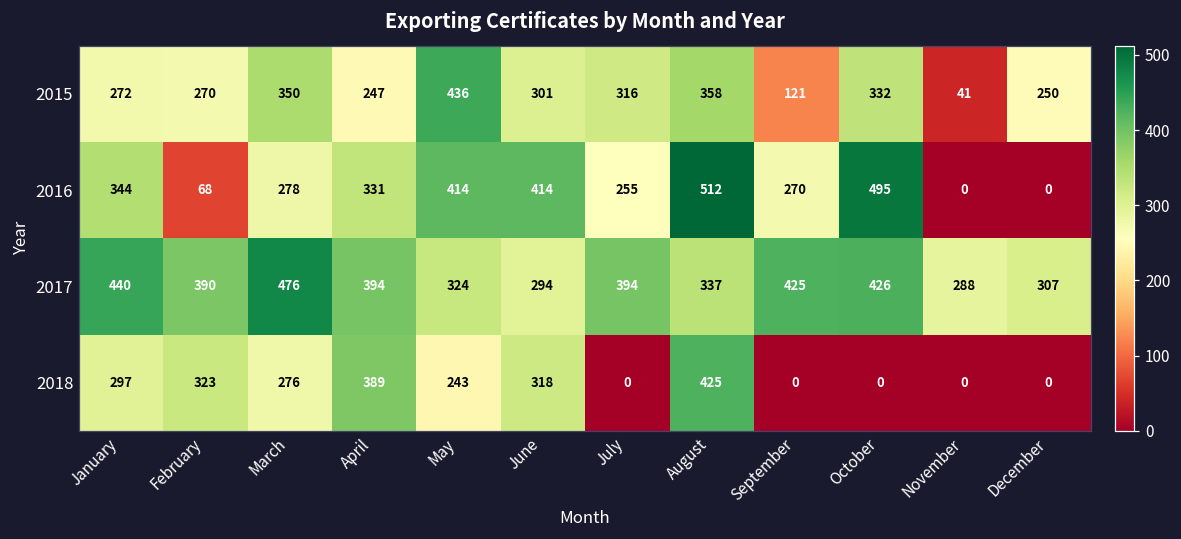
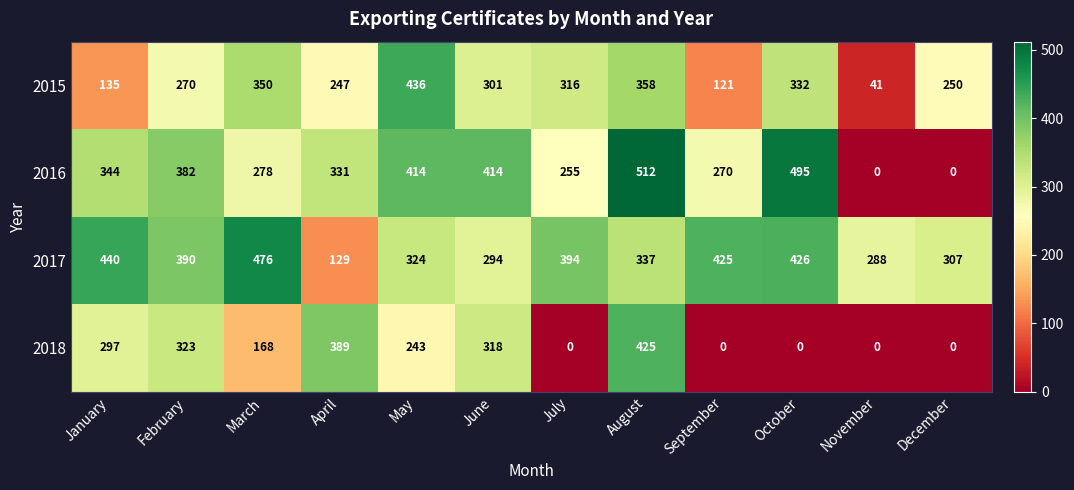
2015, January: 272 -> 135
2016, February: 68 -> 382
2017, April: 394 -> 129
2018, March: 276 -> 168
